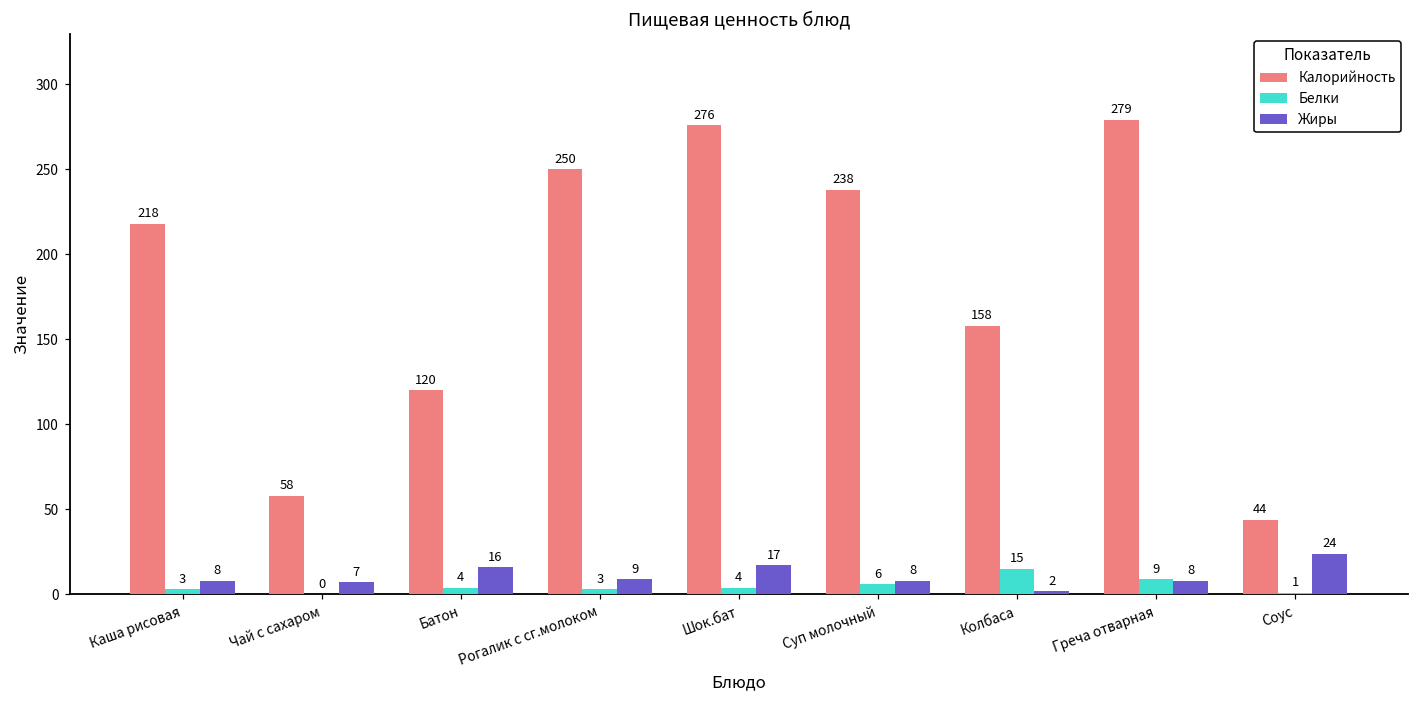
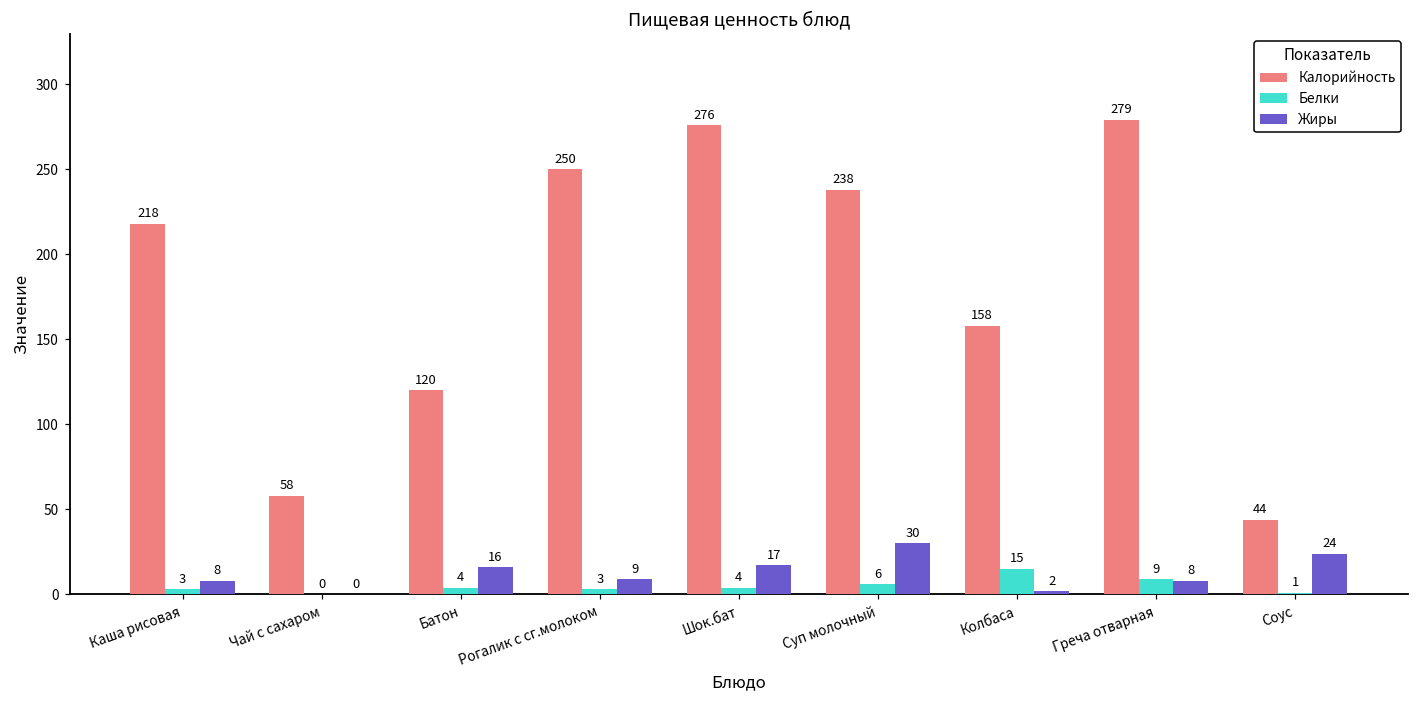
Жиры, Чай с сахаром: 7 -> 0
Жиры, Суп молочный: 8 -> 30
